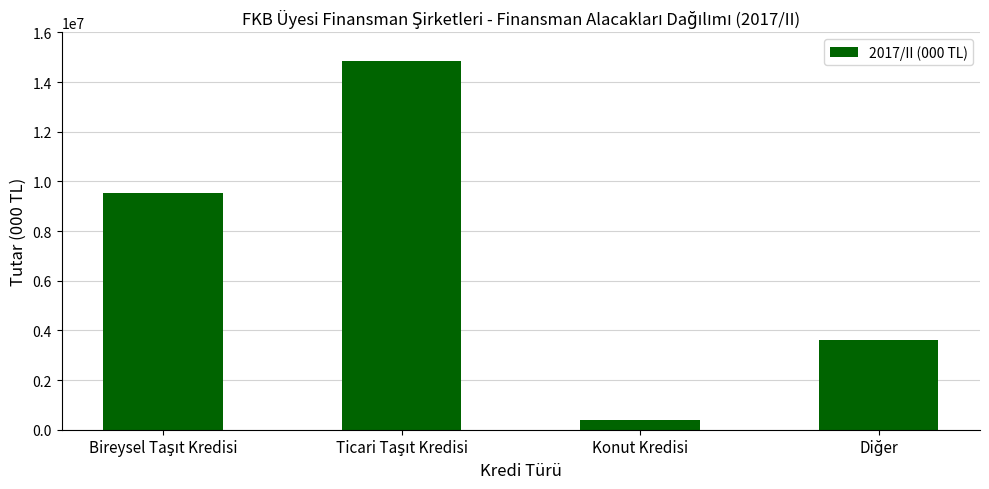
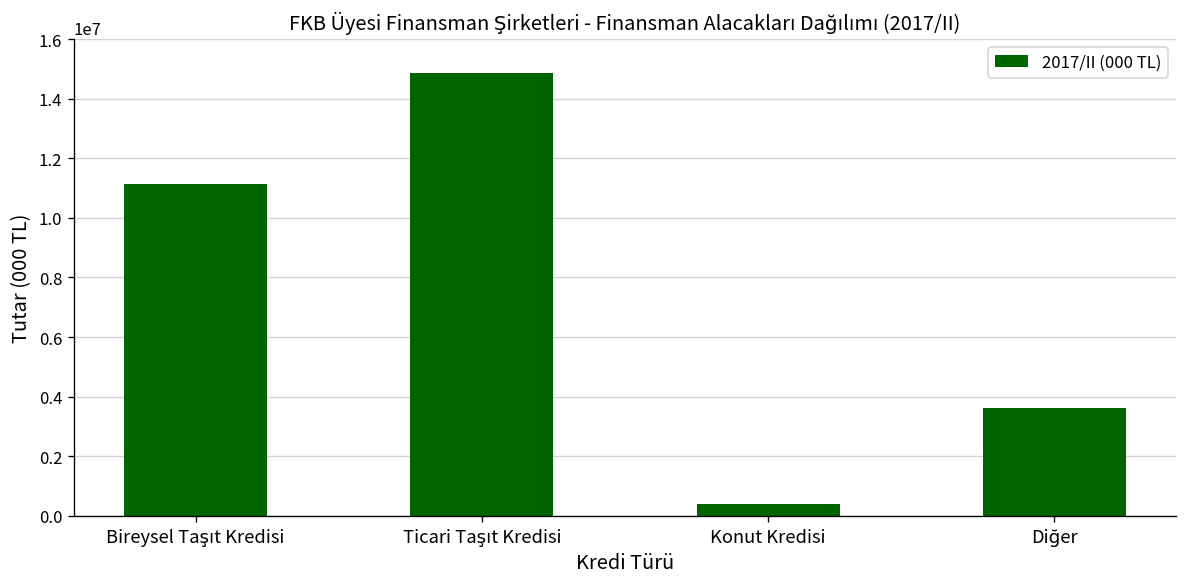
Bireysel Taşıt Kredisi: 9500000 -> 11100000
